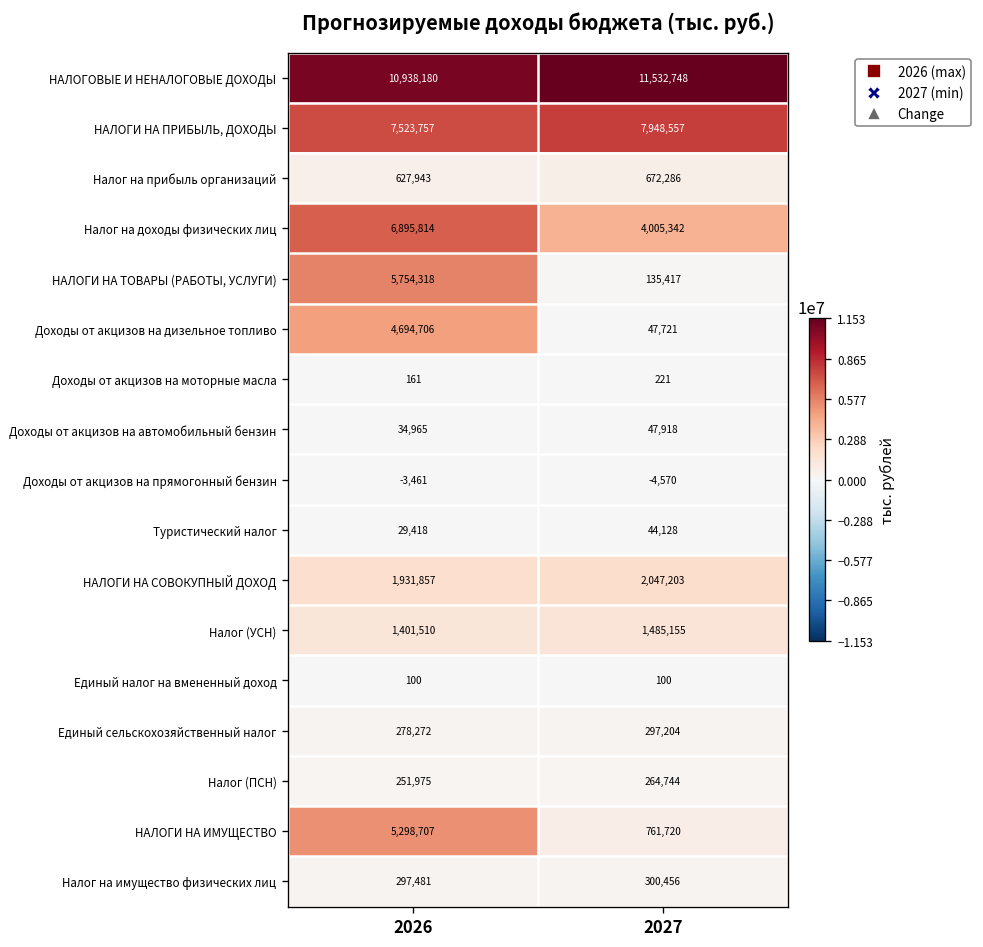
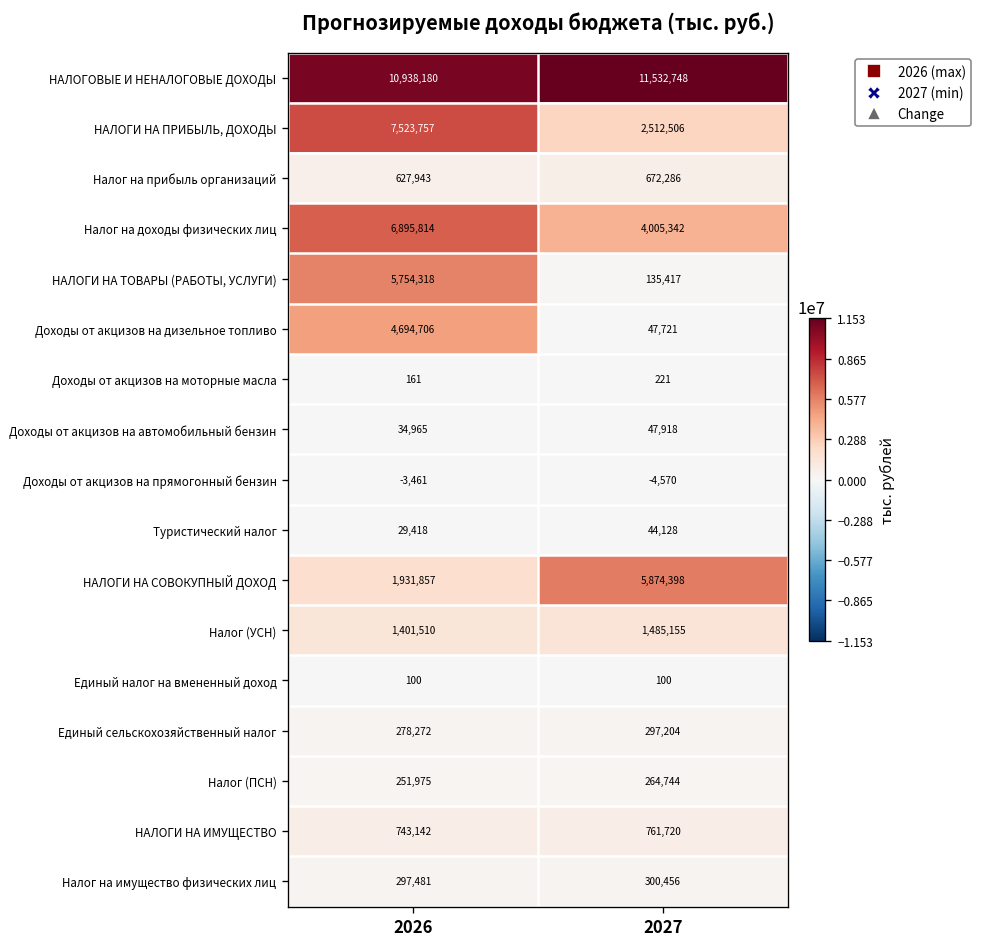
НАЛОГИ НА ПРИБЫЛЬ, ДОХОДЫ, 2027: 7,948,557 -> 2,512,506
НАЛОГИ НА СОВОКУПНЫЙ ДОХОД, 2027: 2,047,203 -> 5,874,398
НАЛОГИ НА ИМУЩЕСТВО, 2026: 5,298,707 -> 743,142
